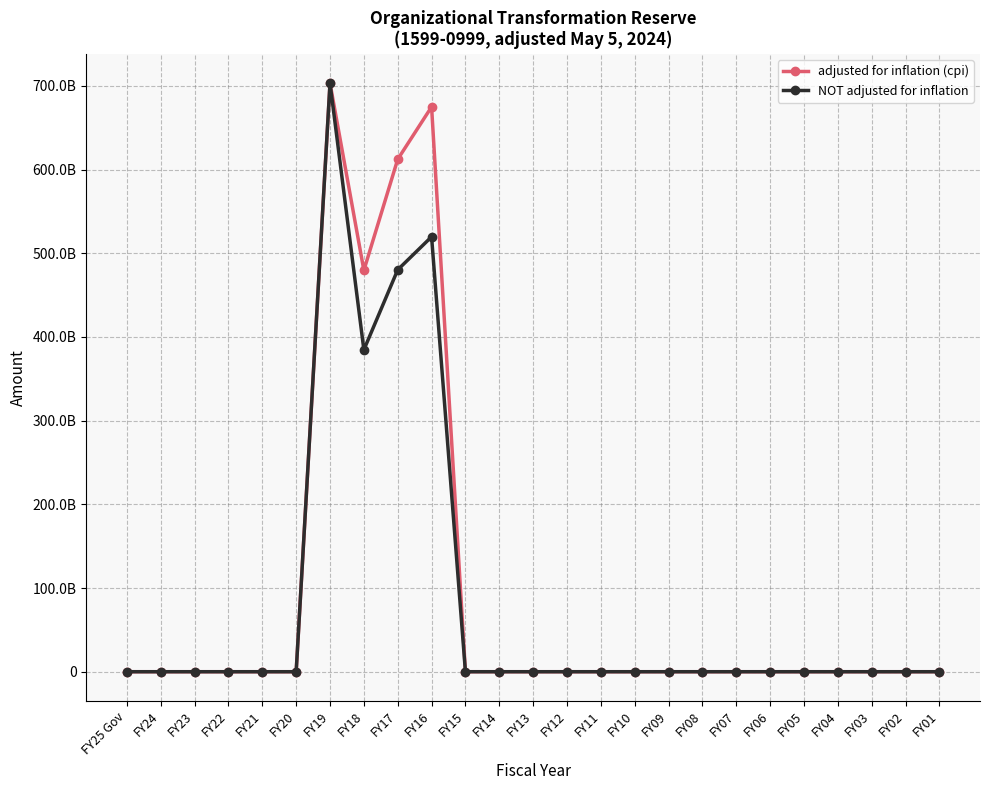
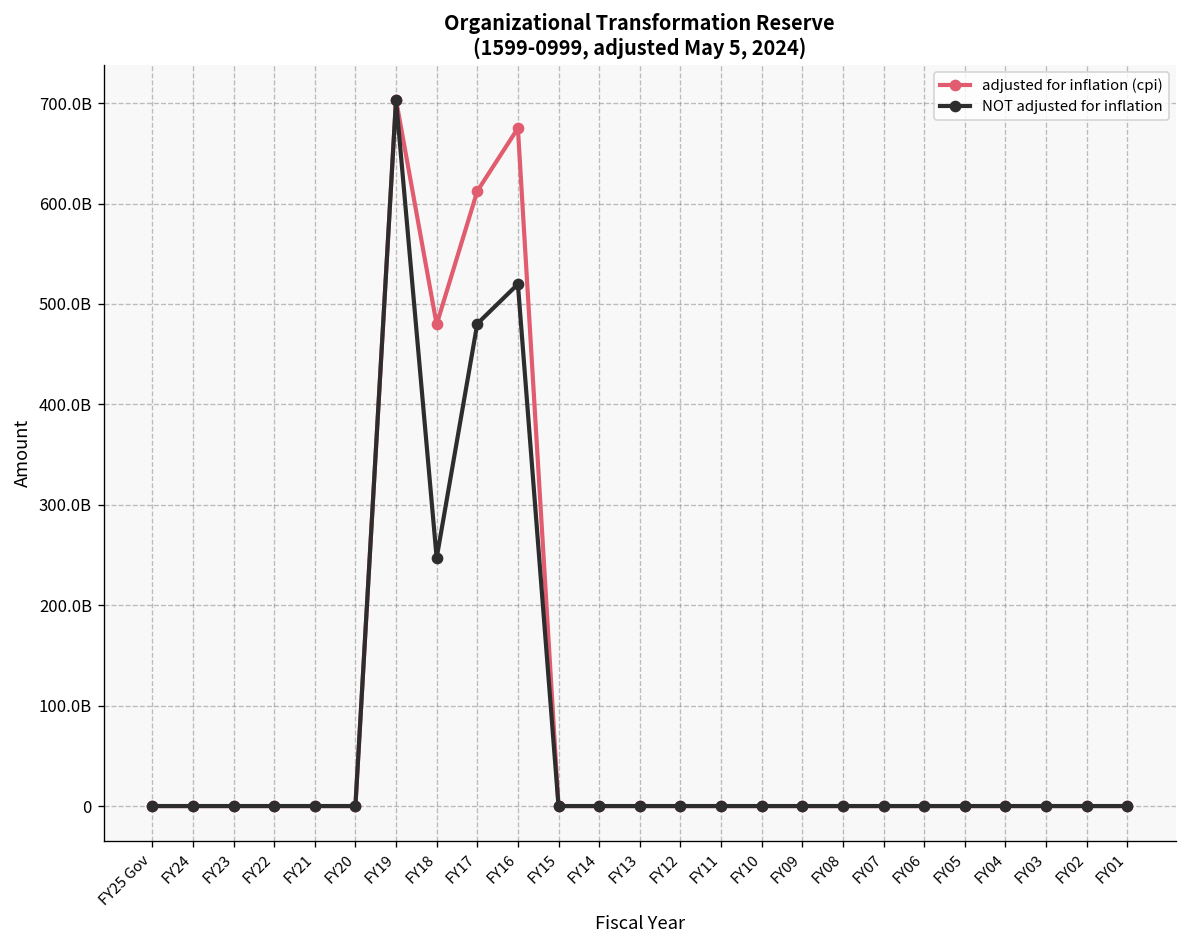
NOT adjusted for inflation, FY18: 380000000000 -> 250000000000
